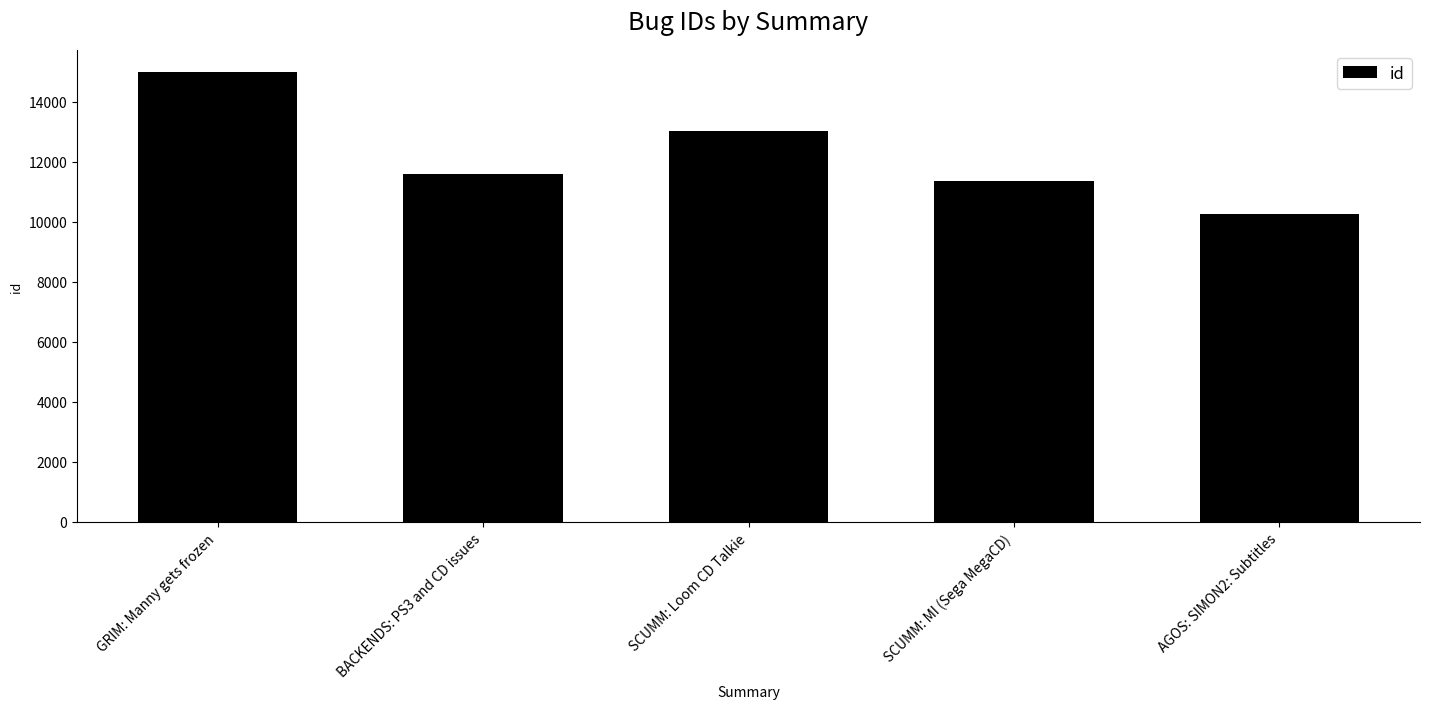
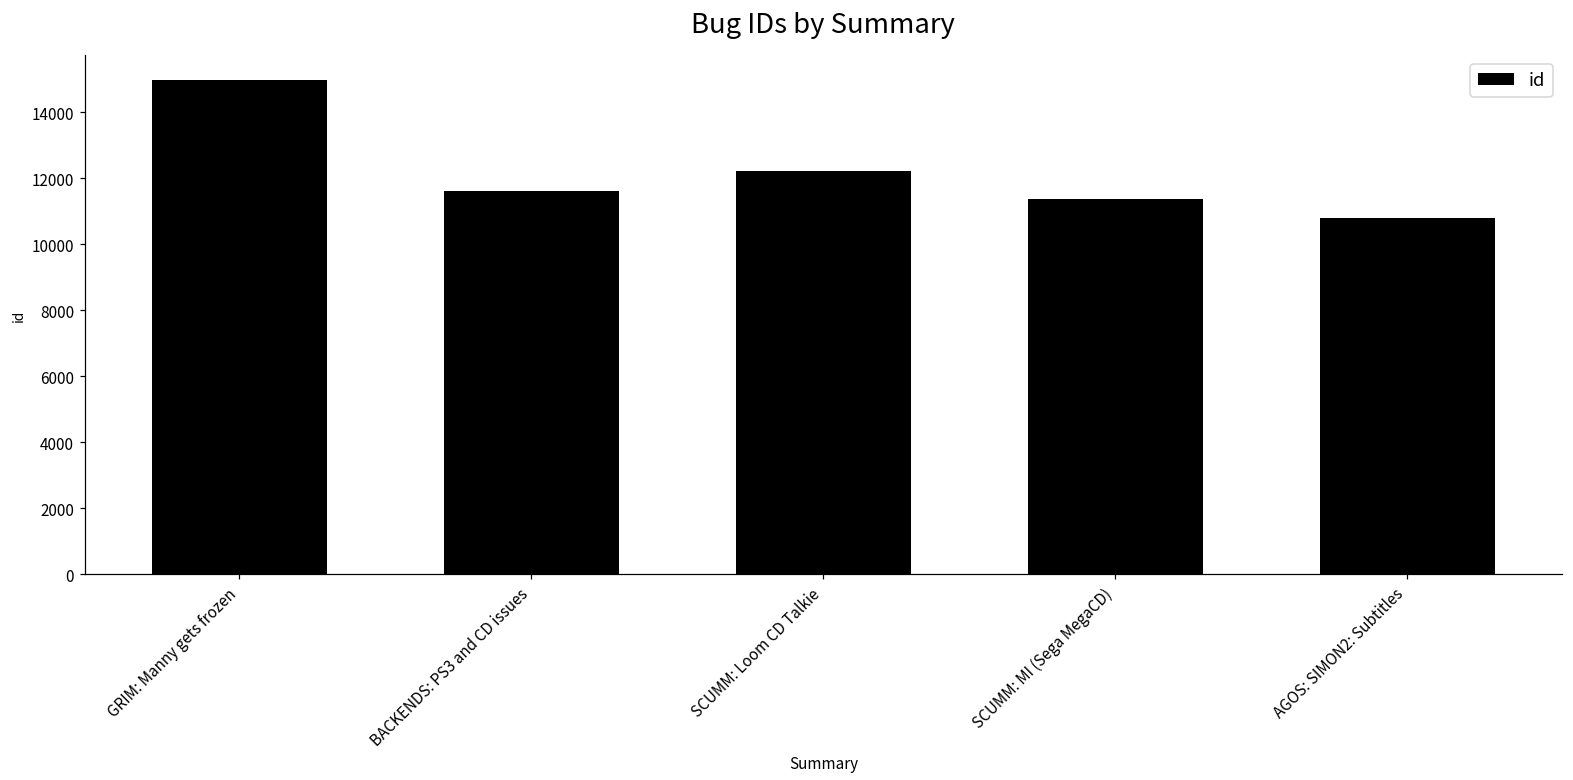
SCUMM: Loom CD Talkie: 13000 -> 12200
AGOS: SIMON2: Subtitles: 10300 -> 10800
